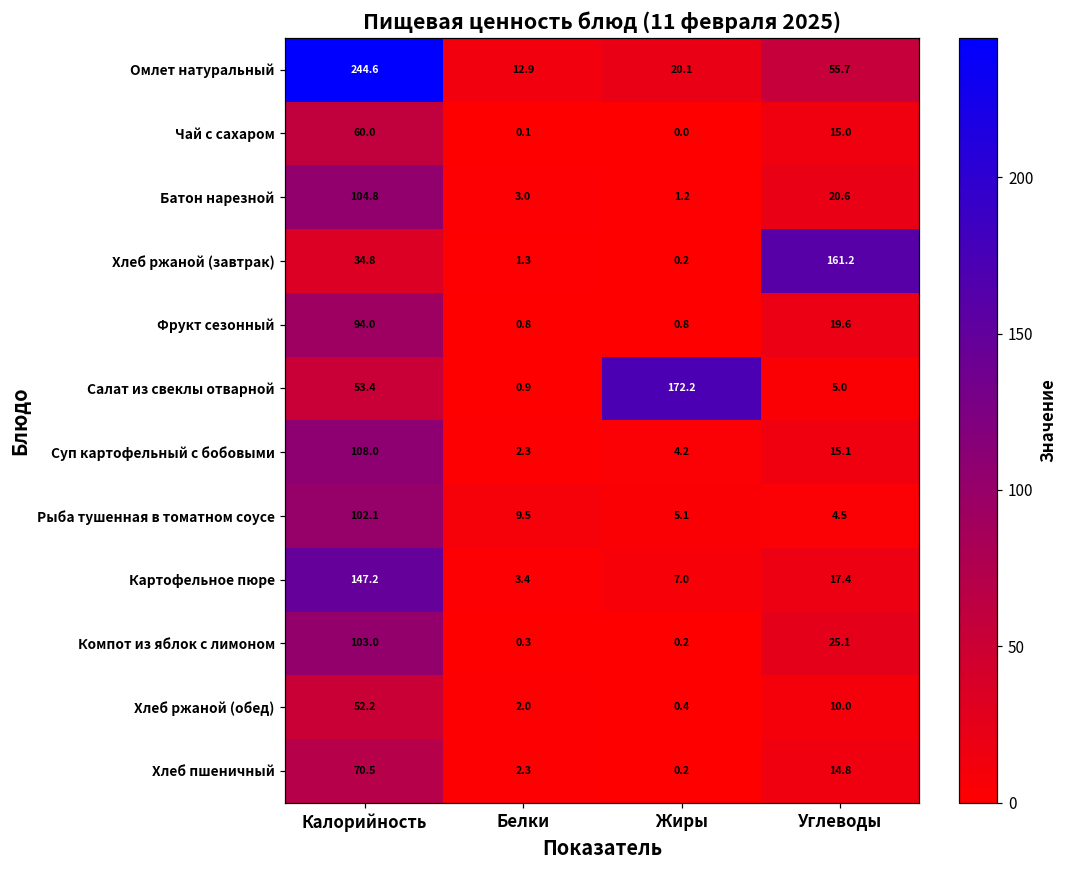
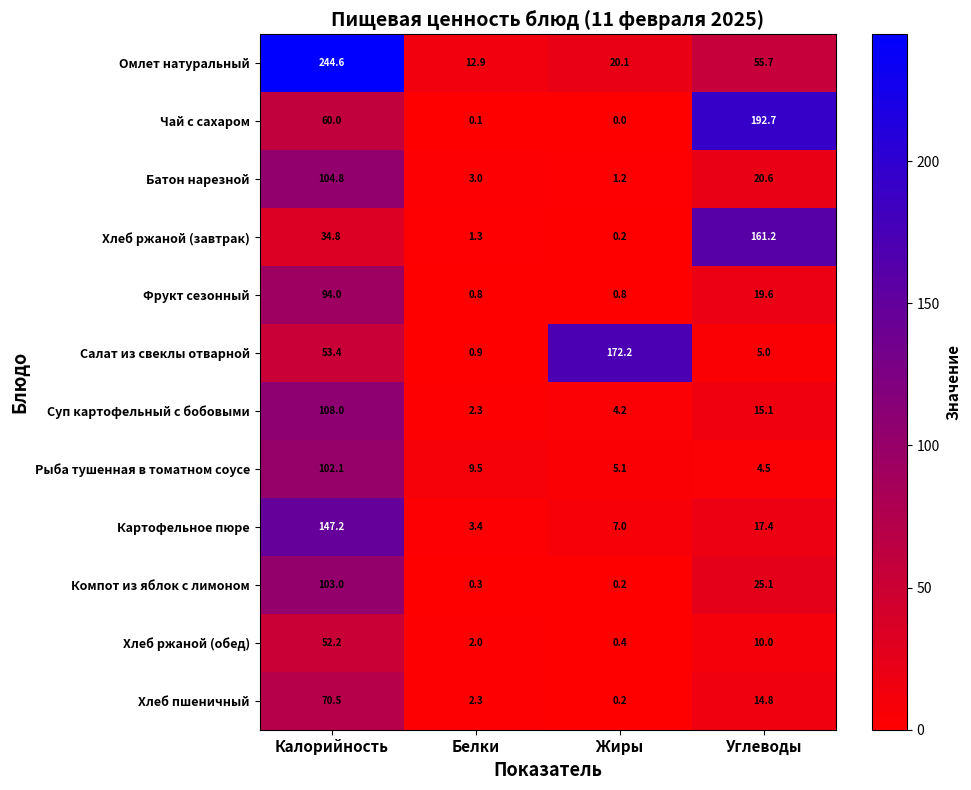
Чай с сахаром, Углеводы: 15.0 -> 192.7
